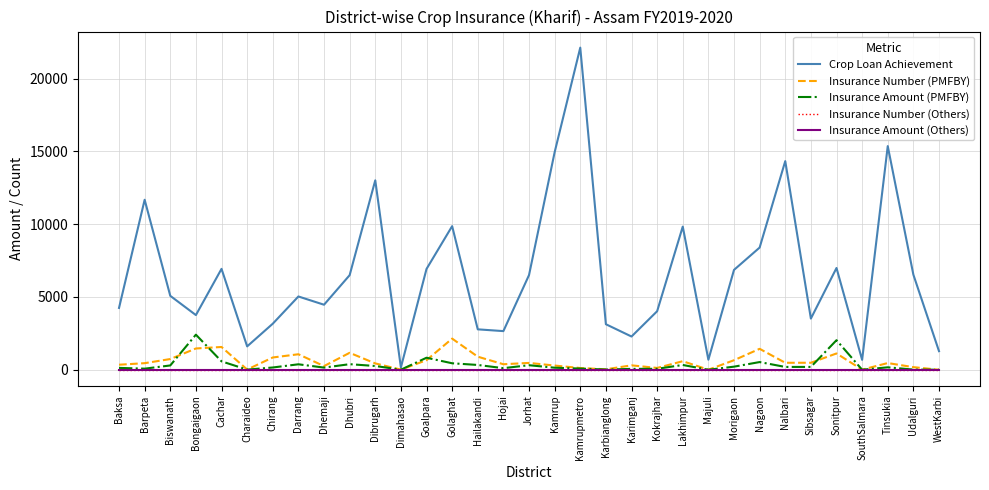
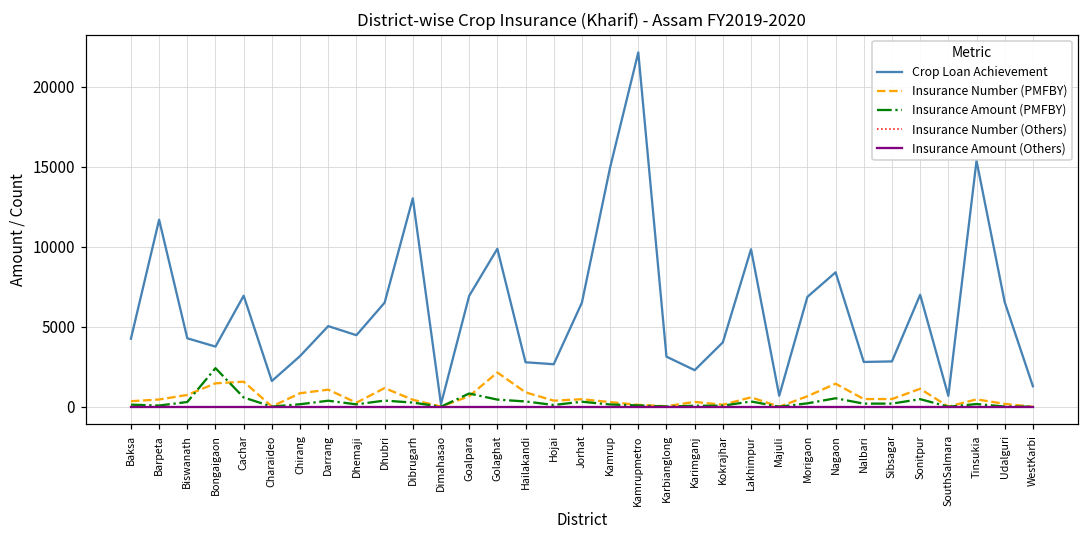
Crop Loan Achievement, Biswanath: 5100 -> 4300
Crop Loan Achievement, Nalbari: 14300 -> 2800
Crop Loan Achievement, Sibsagar: 3500 -> 2800
Insurance Amount (PMFBY), Sonitpur: 2000 -> 500
